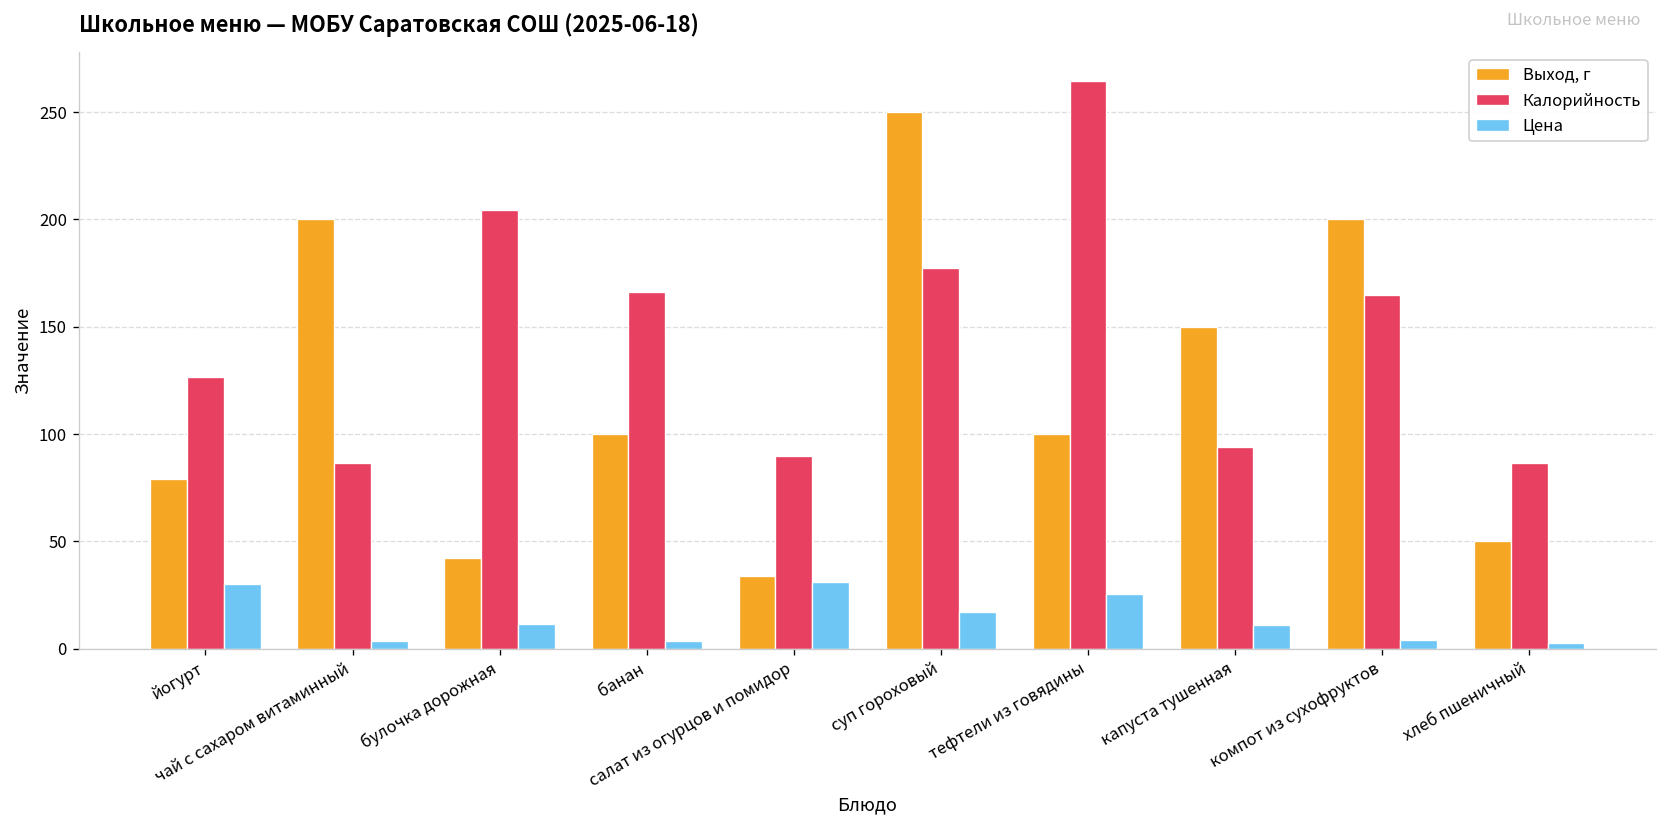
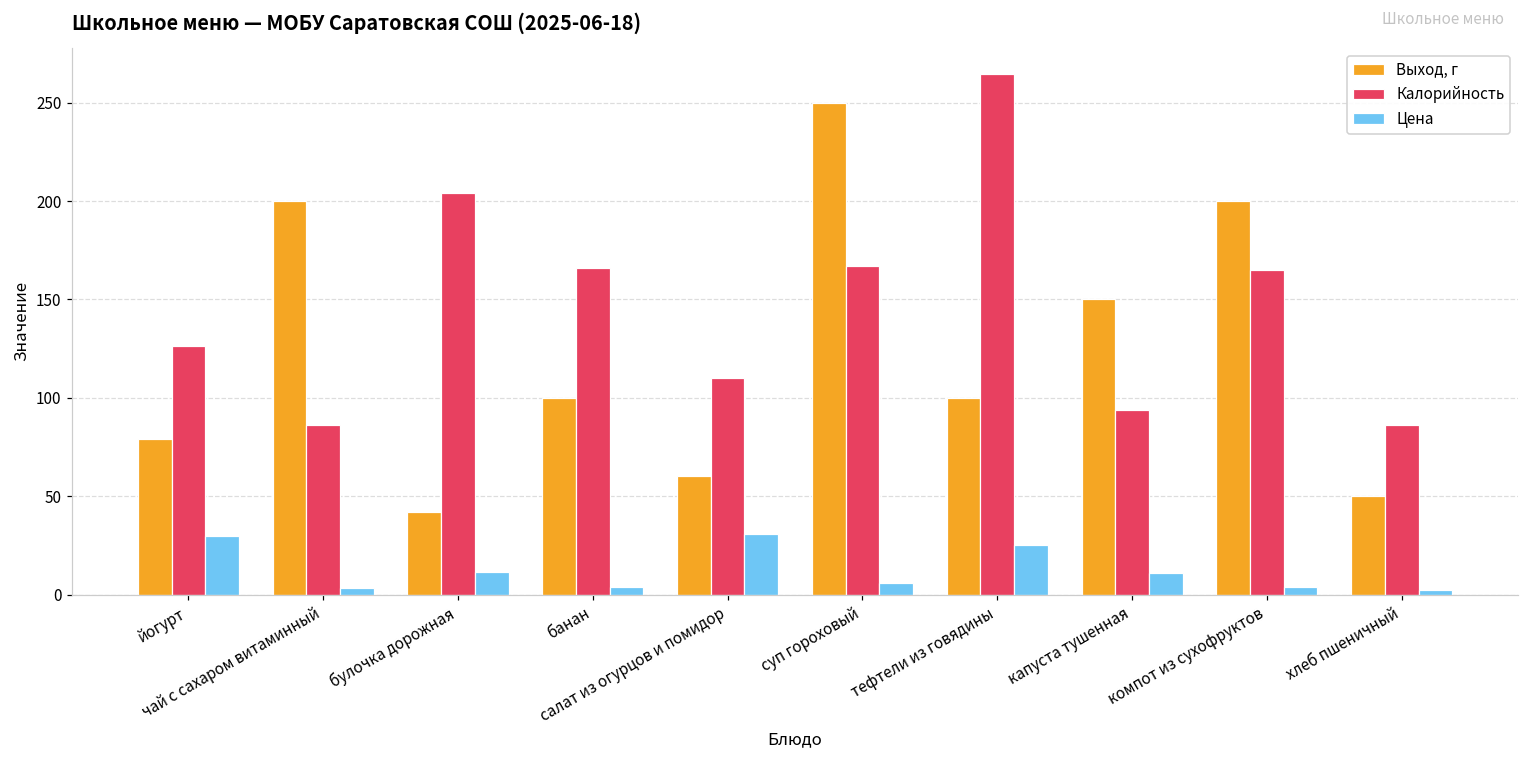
Выход, г, салат из огурцов и помидор: 34 -> 60
Калорийность, салат из огурцов и помидор: 90 -> 110
Калорийность, суп гороховый: 177 -> 167
Цена, суп гороховый: 17 -> 6
